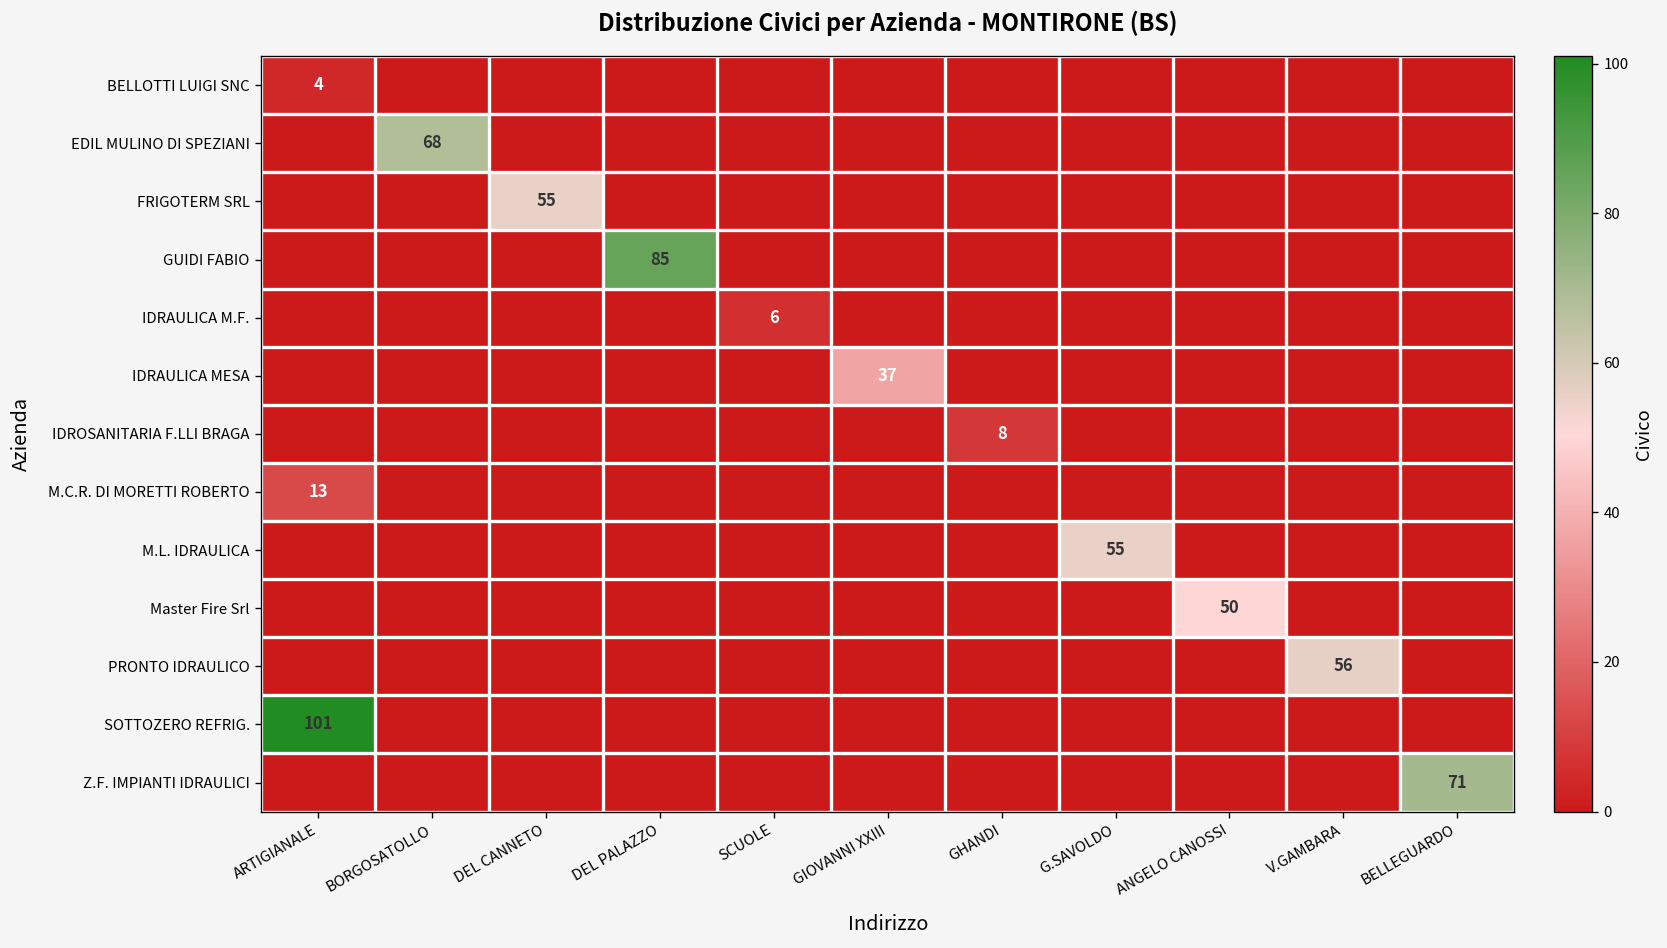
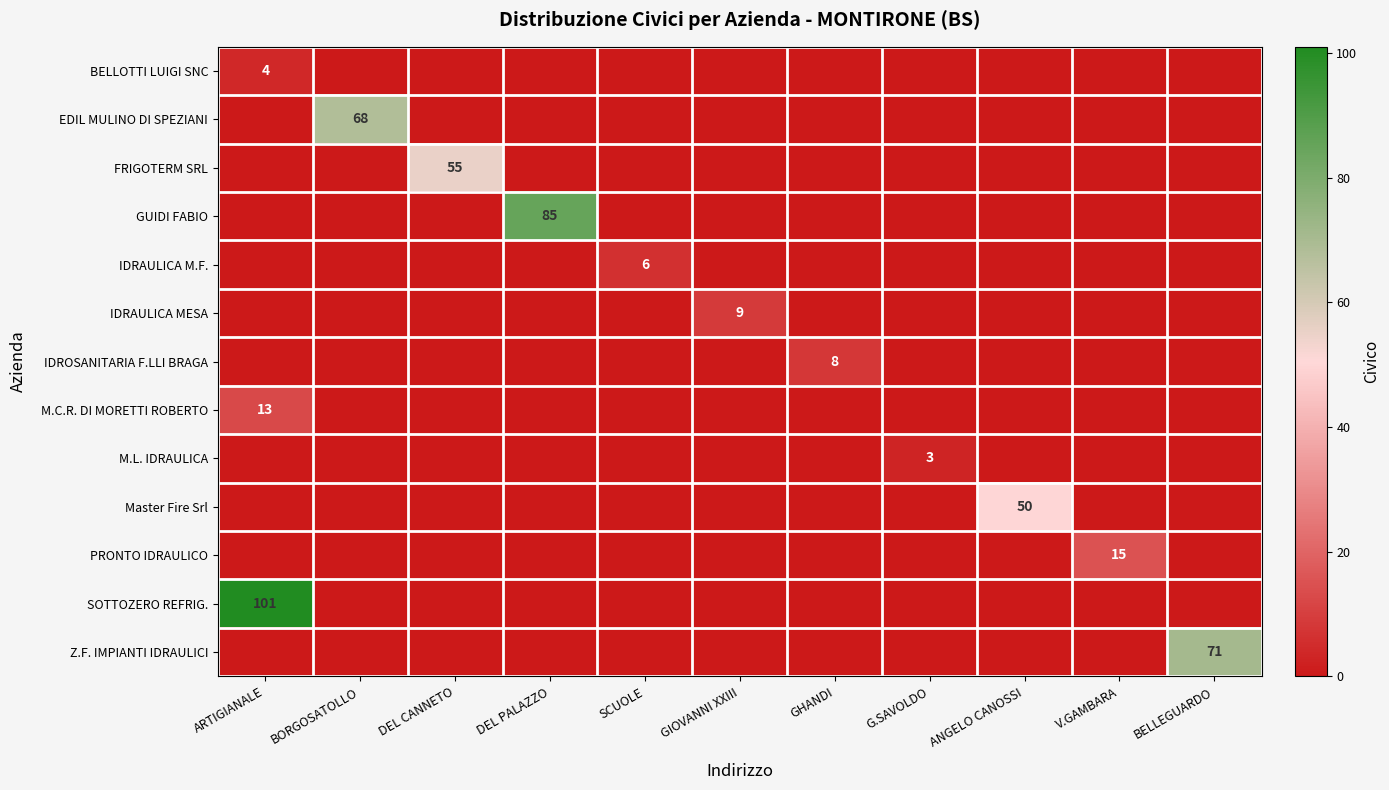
IDRAULICA MESA, GIOVANNI XXIII: 37 -> 9
M.L. IDRAULICA, G.SAVOLDO: 55 -> 3
PRONTO IDRAULICO, V.GAMBARA: 56 -> 15
